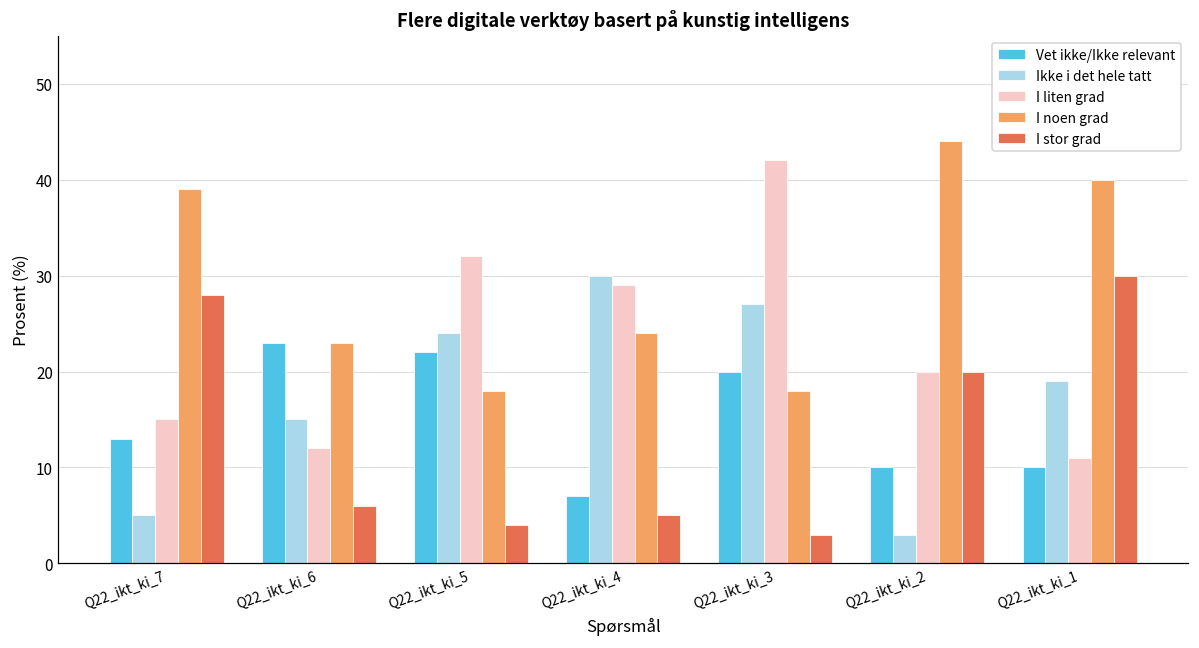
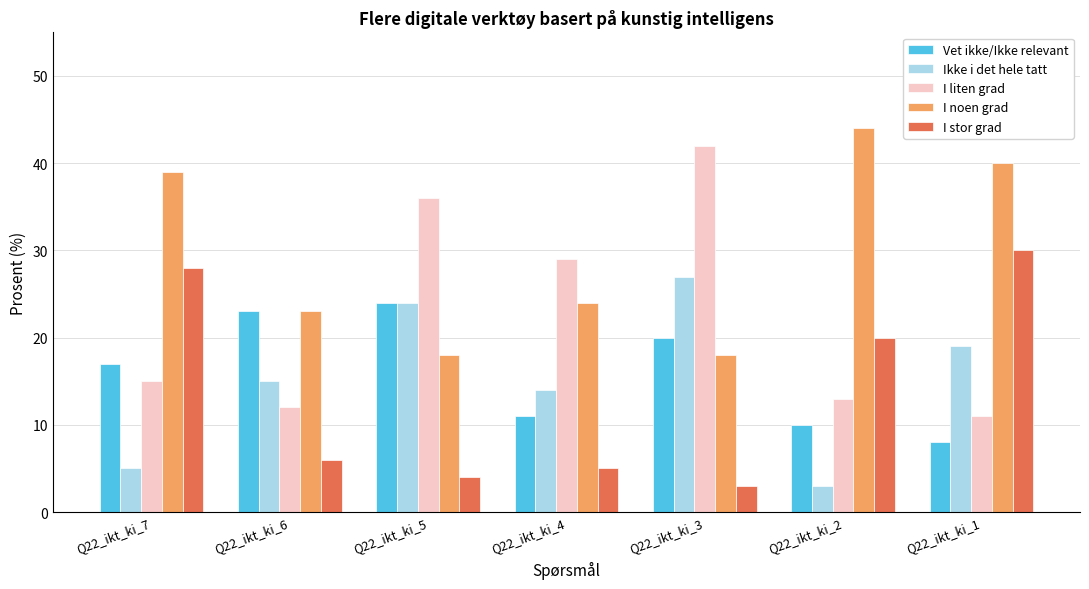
Vet ikke/Ikke relevant, Q22_ikt_ki_7: 13 -> 17
Vet ikke/Ikke relevant, Q22_ikt_ki_5: 22 -> 24
I liten grad, Q22_ikt_ki_5: 32 -> 36
Vet ikke/Ikke relevant, Q22_ikt_ki_4: 7 -> 11
Ikke i det hele tatt, Q22_ikt_ki_4: 30 -> 14
I liten grad, Q22_ikt_ki_2: 20 -> 13
Vet ikke/Ikke relevant, Q22_ikt_ki_1: 10 -> 8
